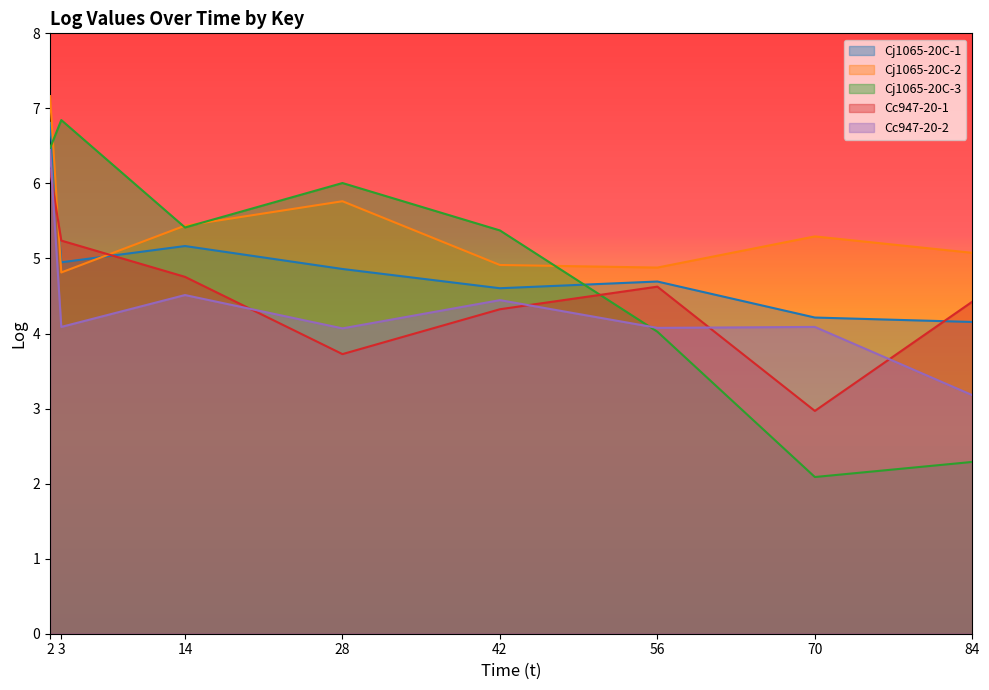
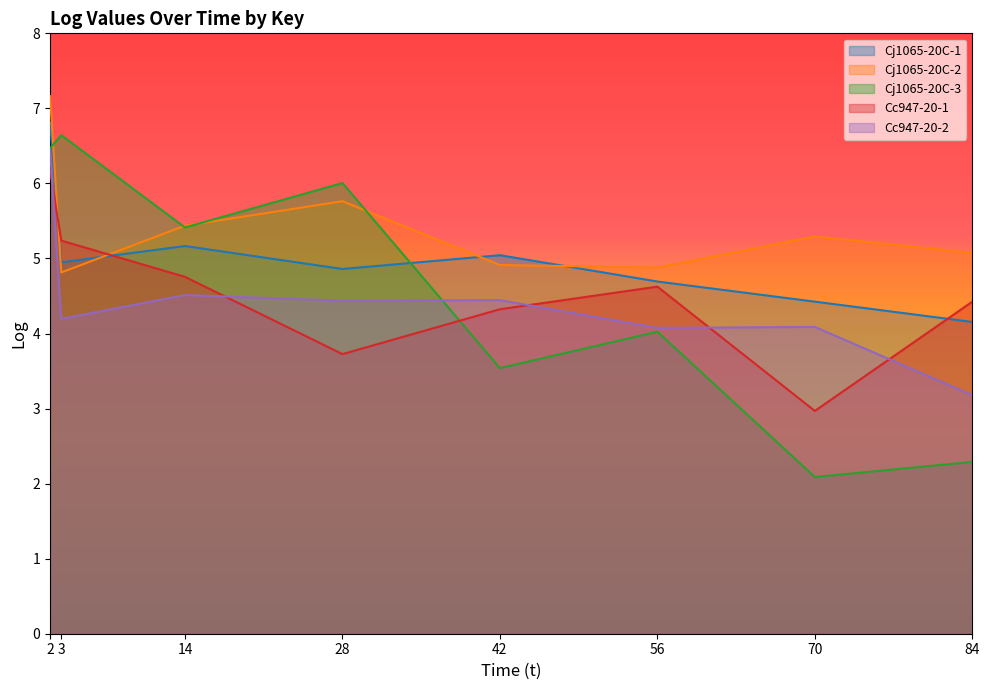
Cj1065-20C-3, 3: 6.8 -> 6.6
Cc947-20-2, 3: 4.1 -> 4.2
Cc947-20-2, 28: 4.1 -> 4.4
Cj1065-20C-1, 42: 4.6 -> 5.0
Cj1065-20C-3, 42: 5.4 -> 3.5
Cj1065-20C-1, 70: 4.2 -> 4.4
